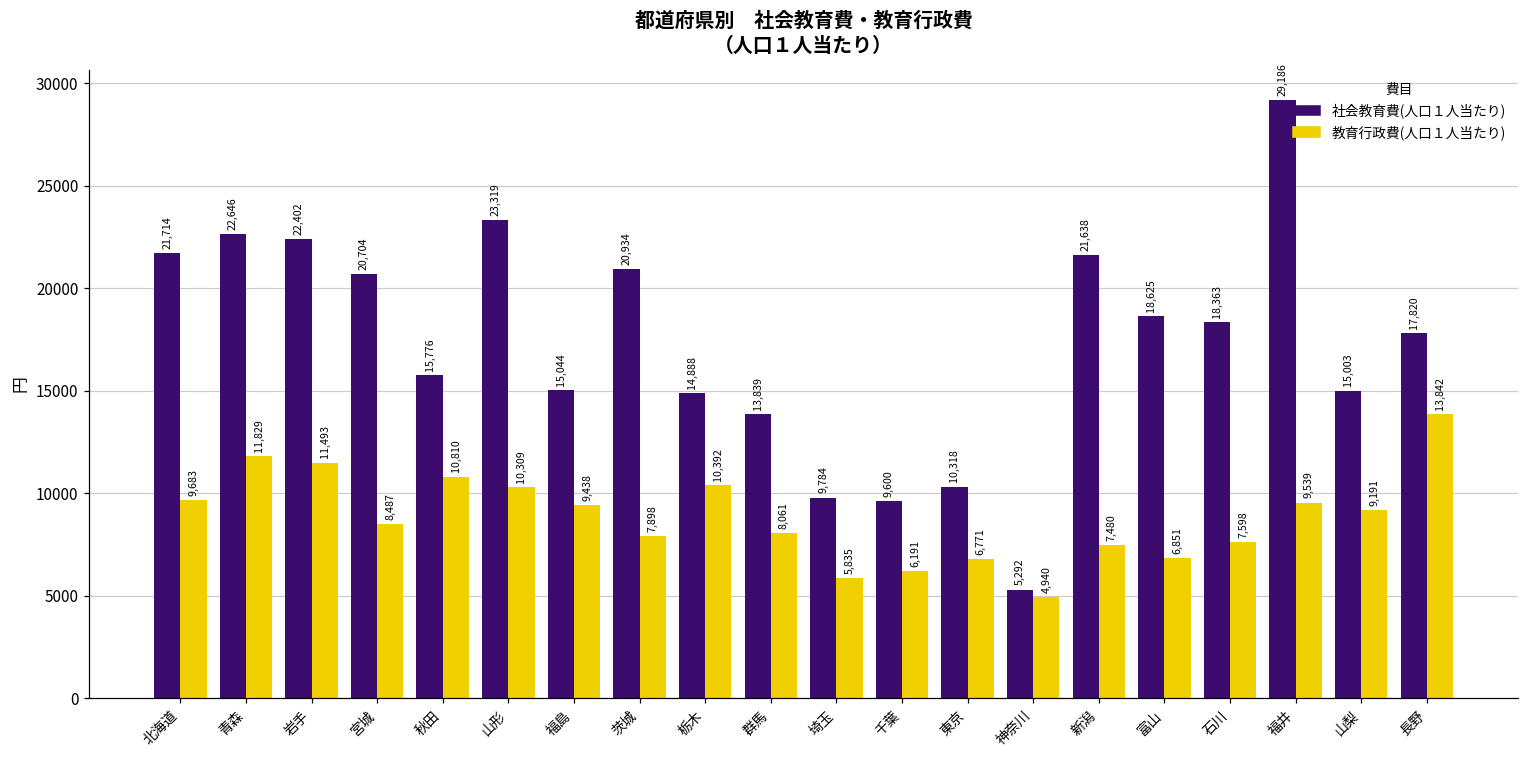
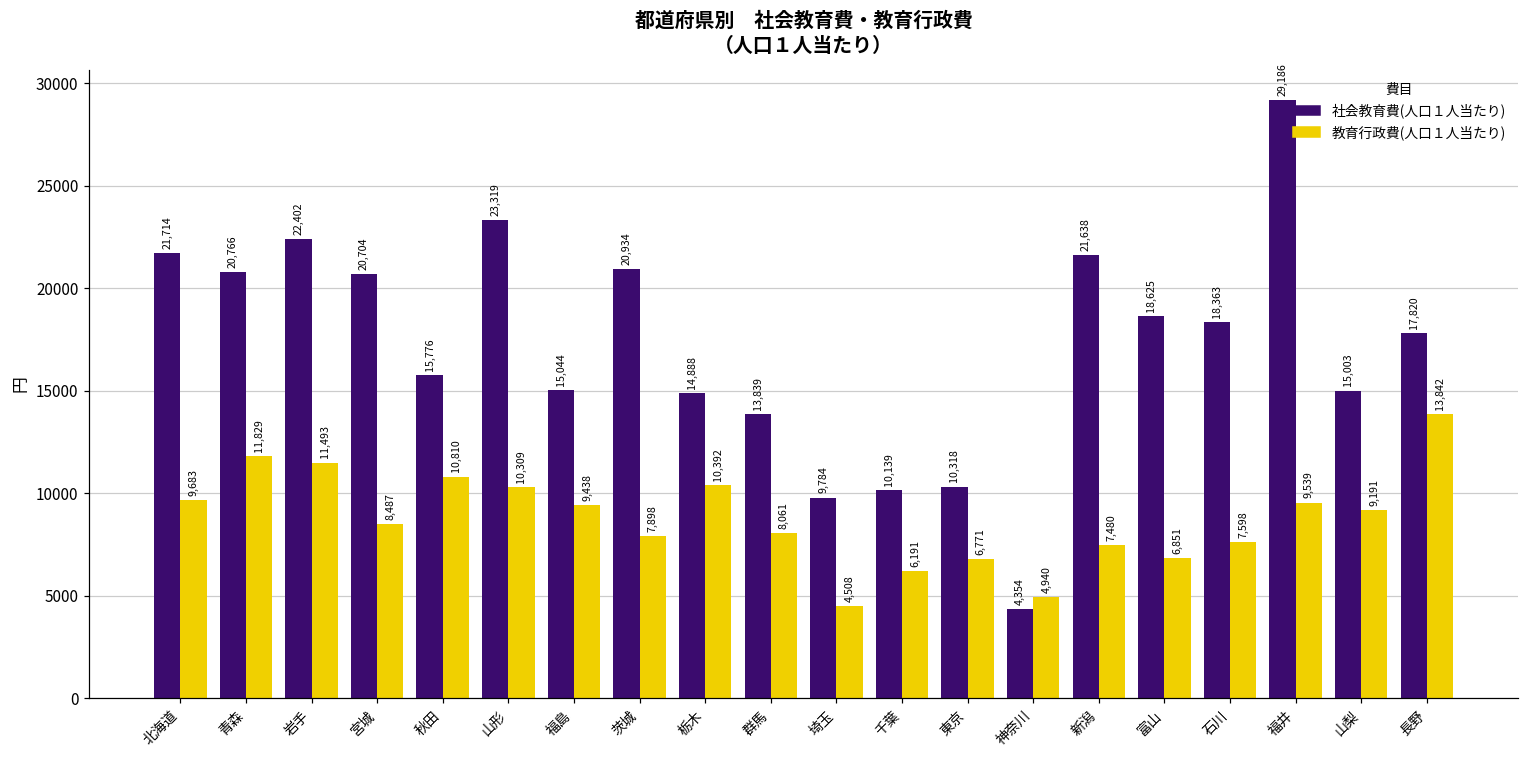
社会教育費(人口１人当たり), 青森: 22,646 -> 20,766
教育行政費(人口１人当たり), 埼玉: 5,835 -> 4,508
社会教育費(人口１人当たり), 千葉: 9,600 -> 10,139
社会教育費(人口１人当たり), 神奈川: 5,292 -> 4,354
